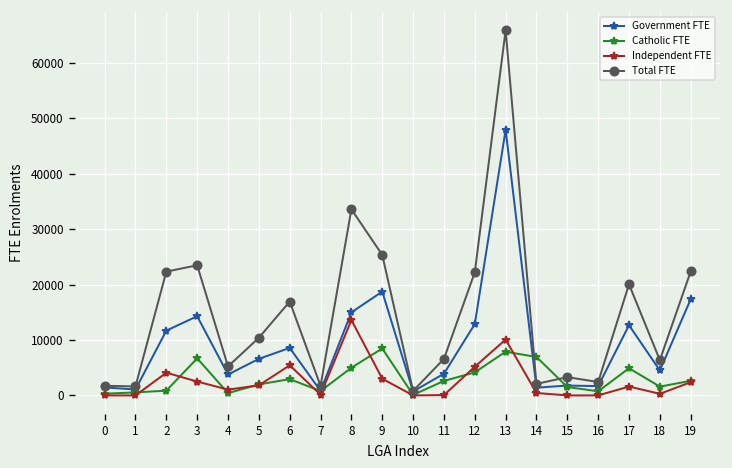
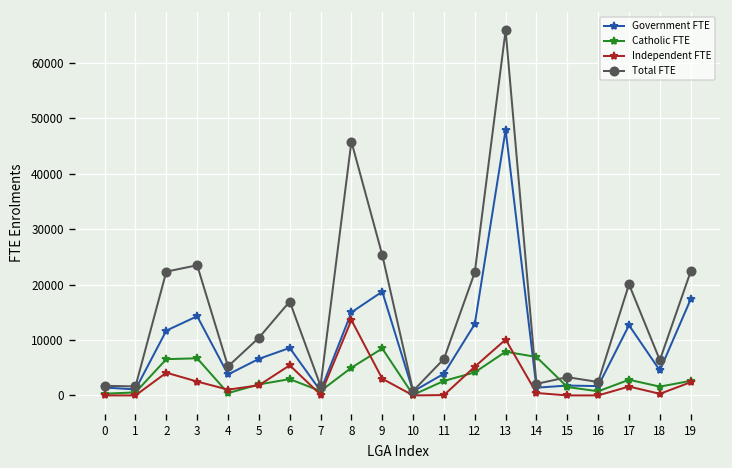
Catholic FTE, 2: 1000 -> 7000
Total FTE, 8: 34000 -> 46000
Catholic FTE, 17: 5000 -> 3000
